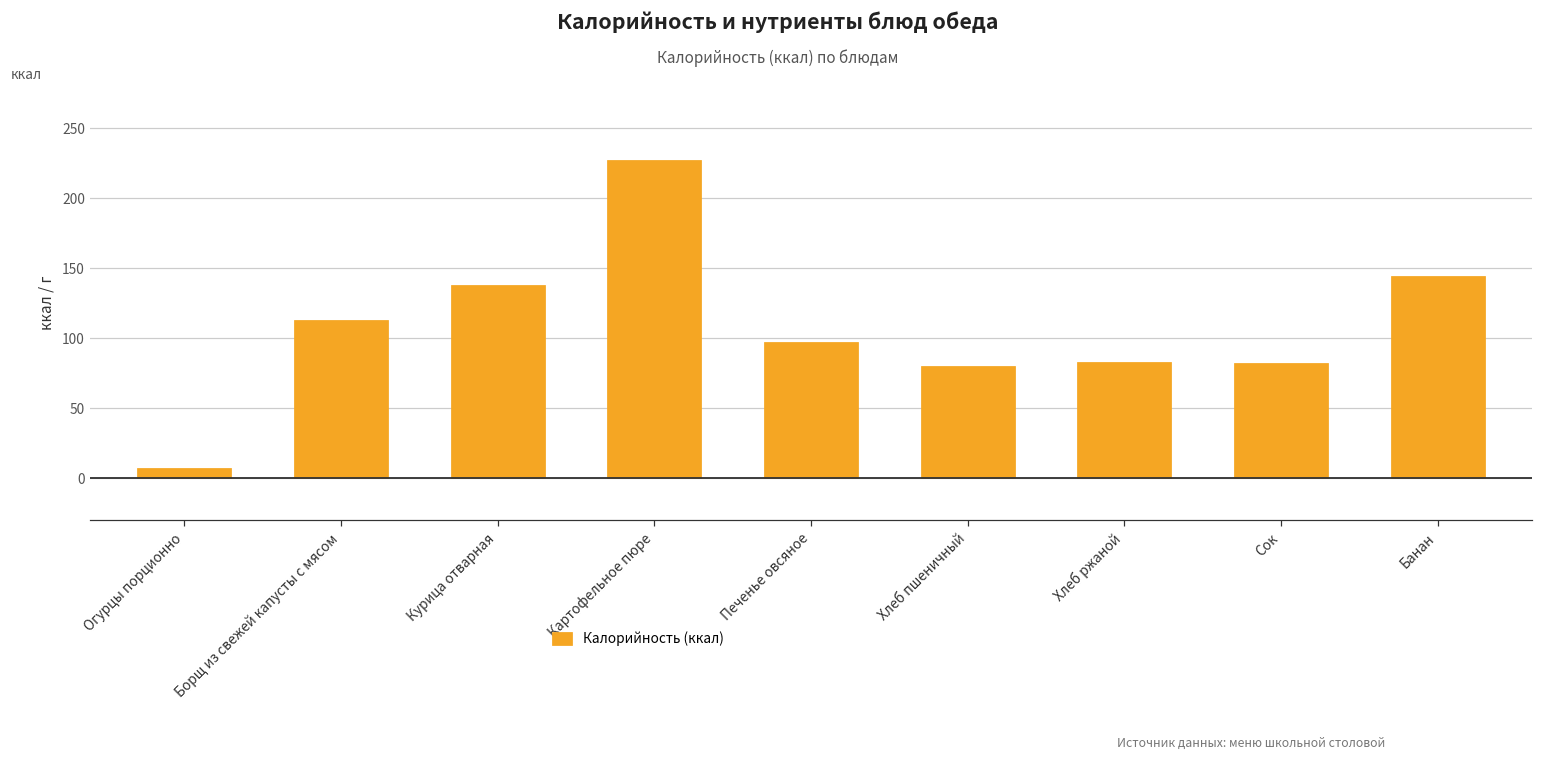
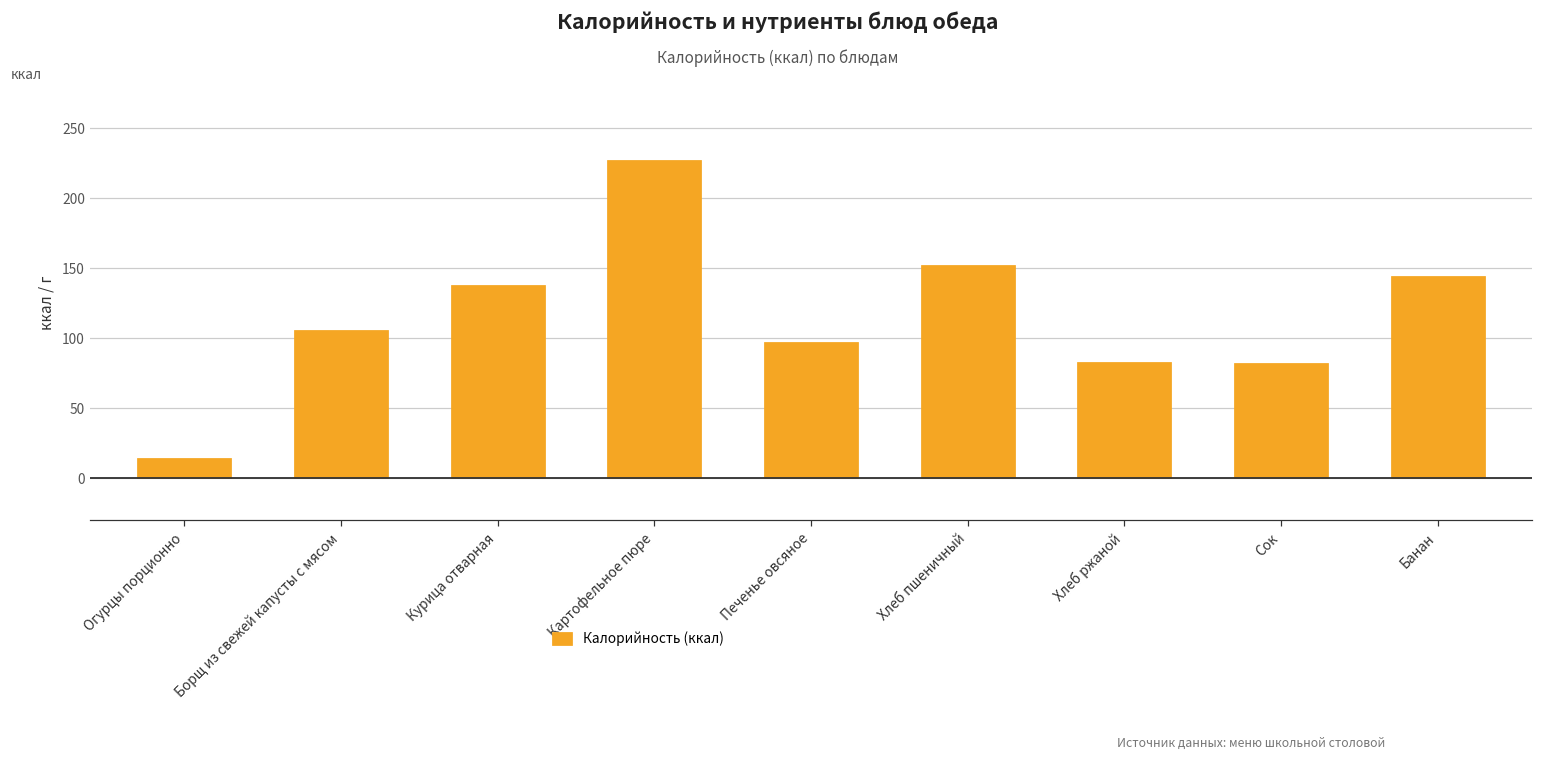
Огурцы порционно: 7 -> 14
Борщ из свежей капусты с мясом: 113 -> 106
Хлеб пшеничный: 80 -> 152
